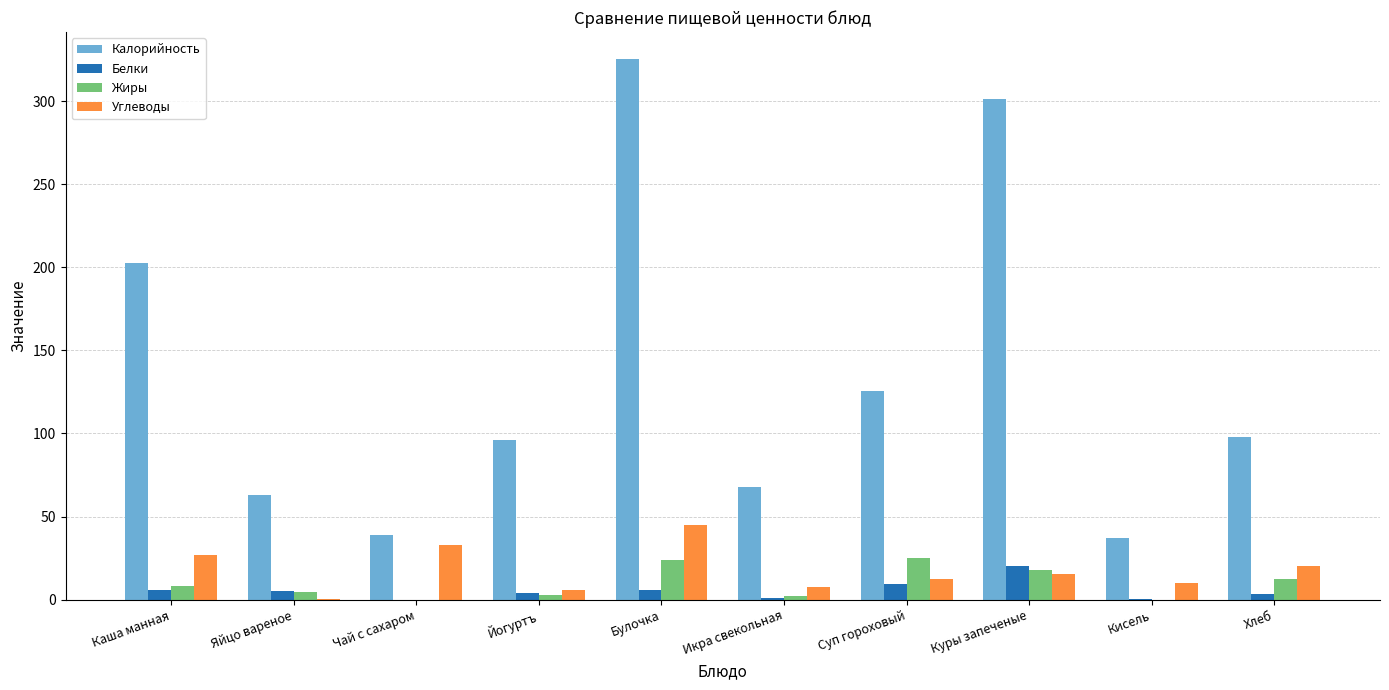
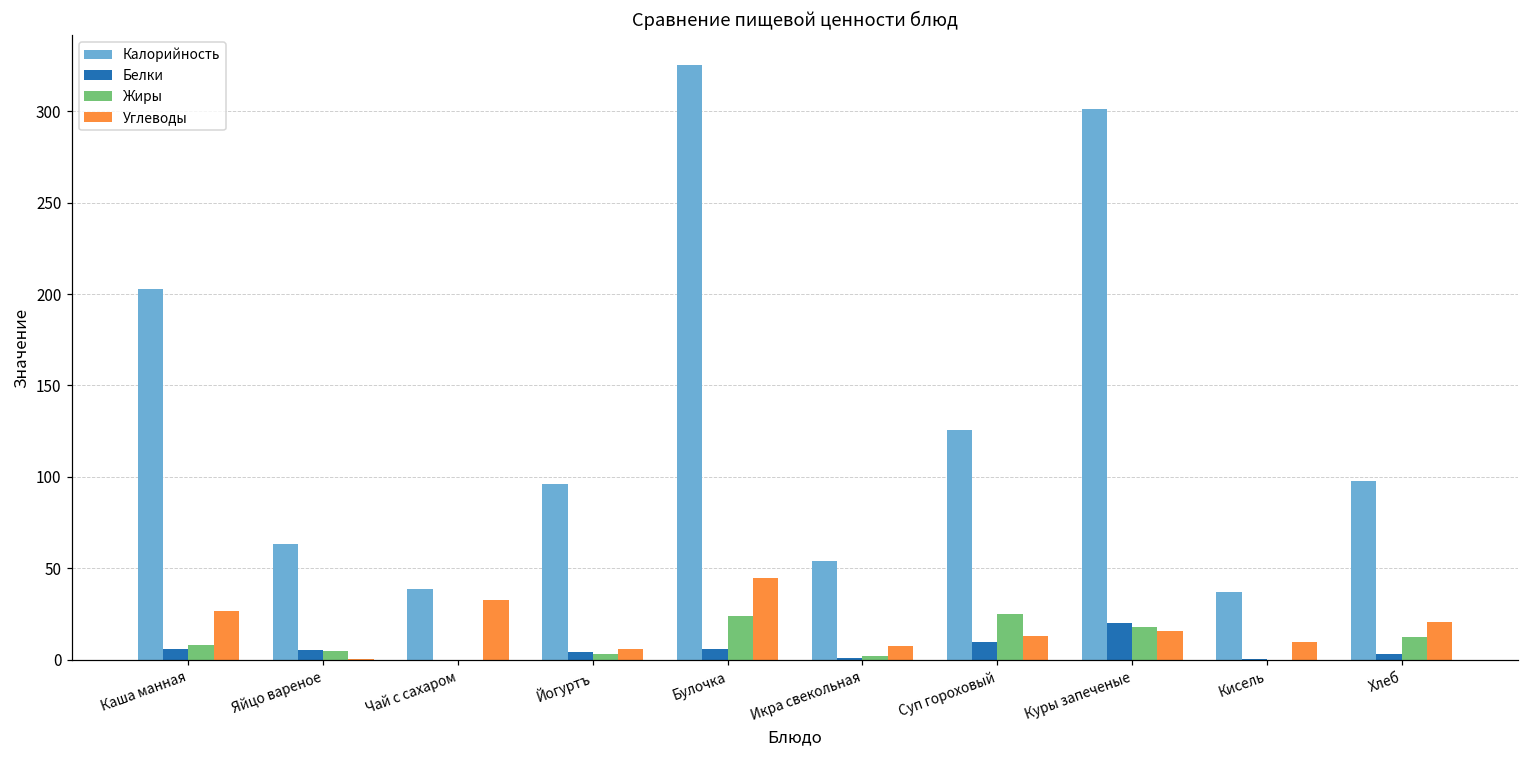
Калорийность, Икра свекольная: 68 -> 54
